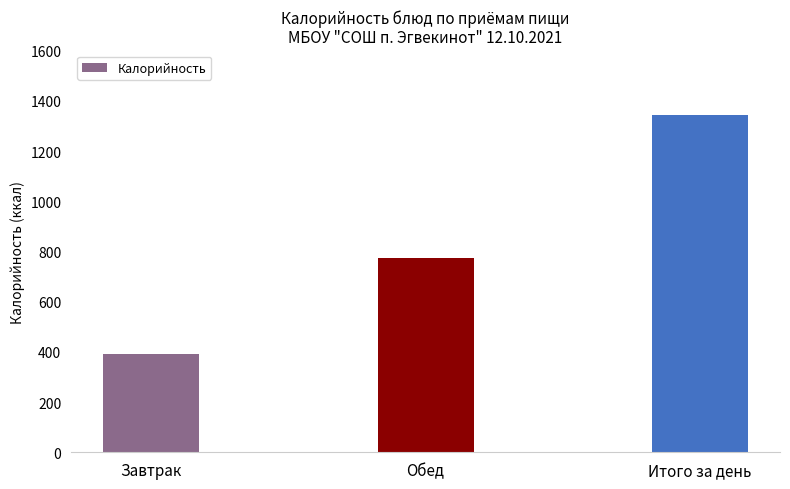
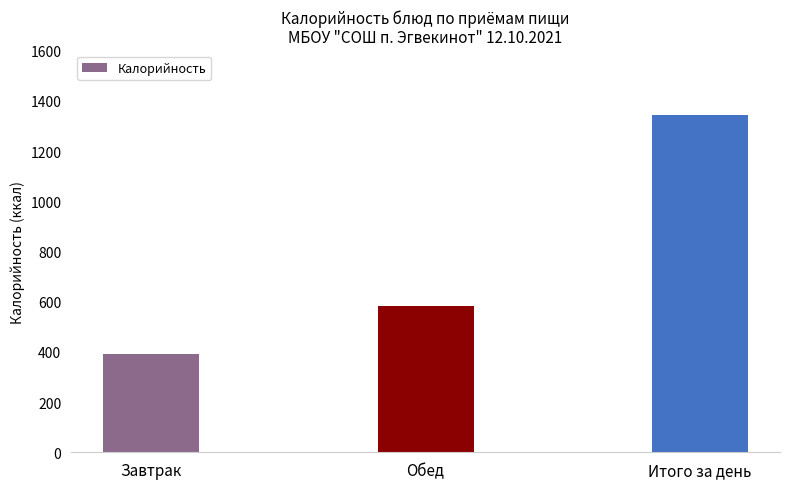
Обед: 770 -> 580
